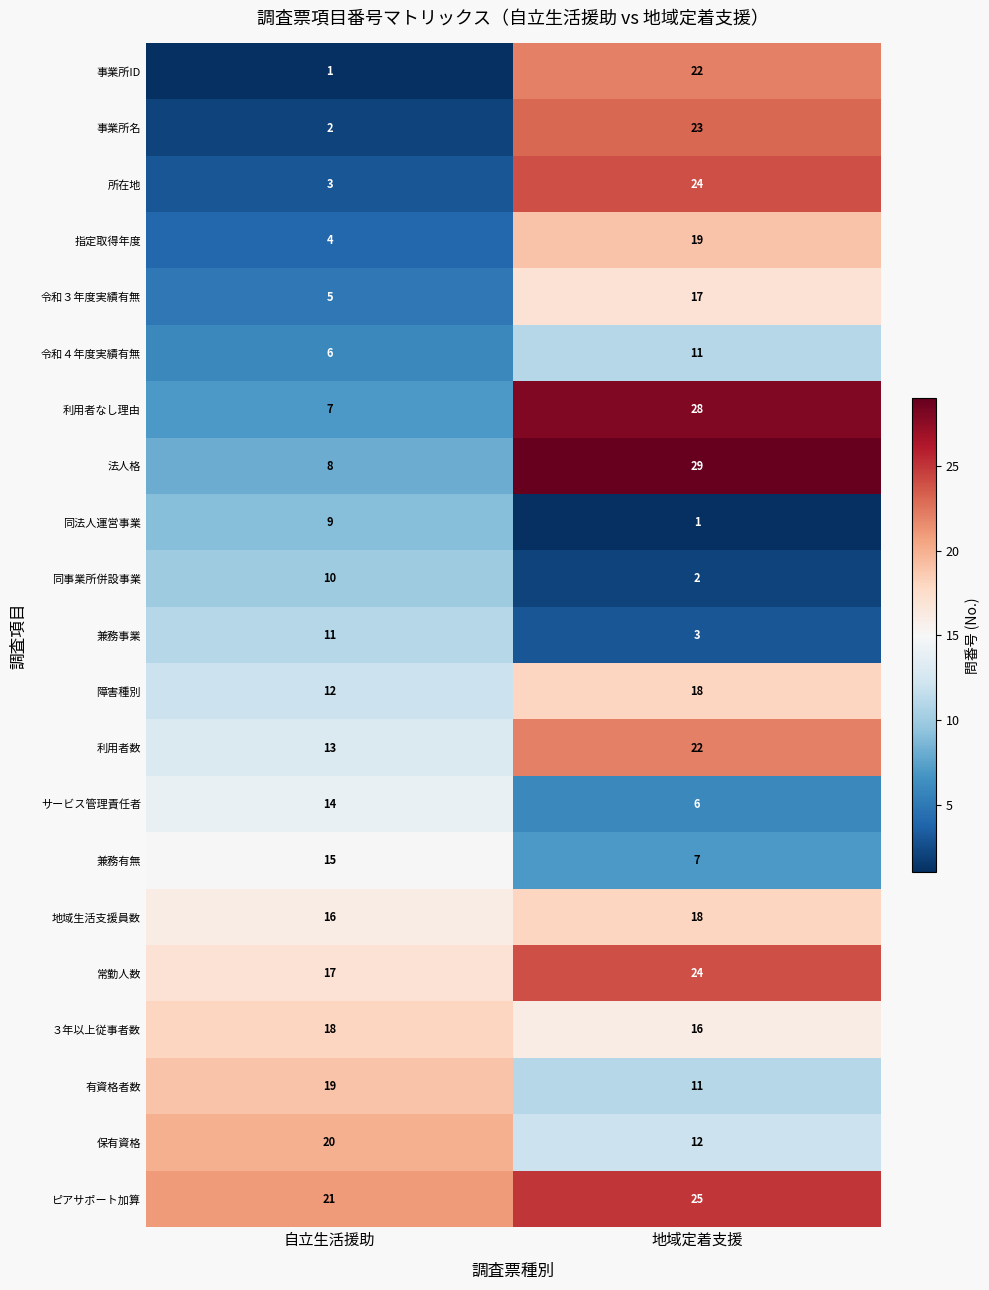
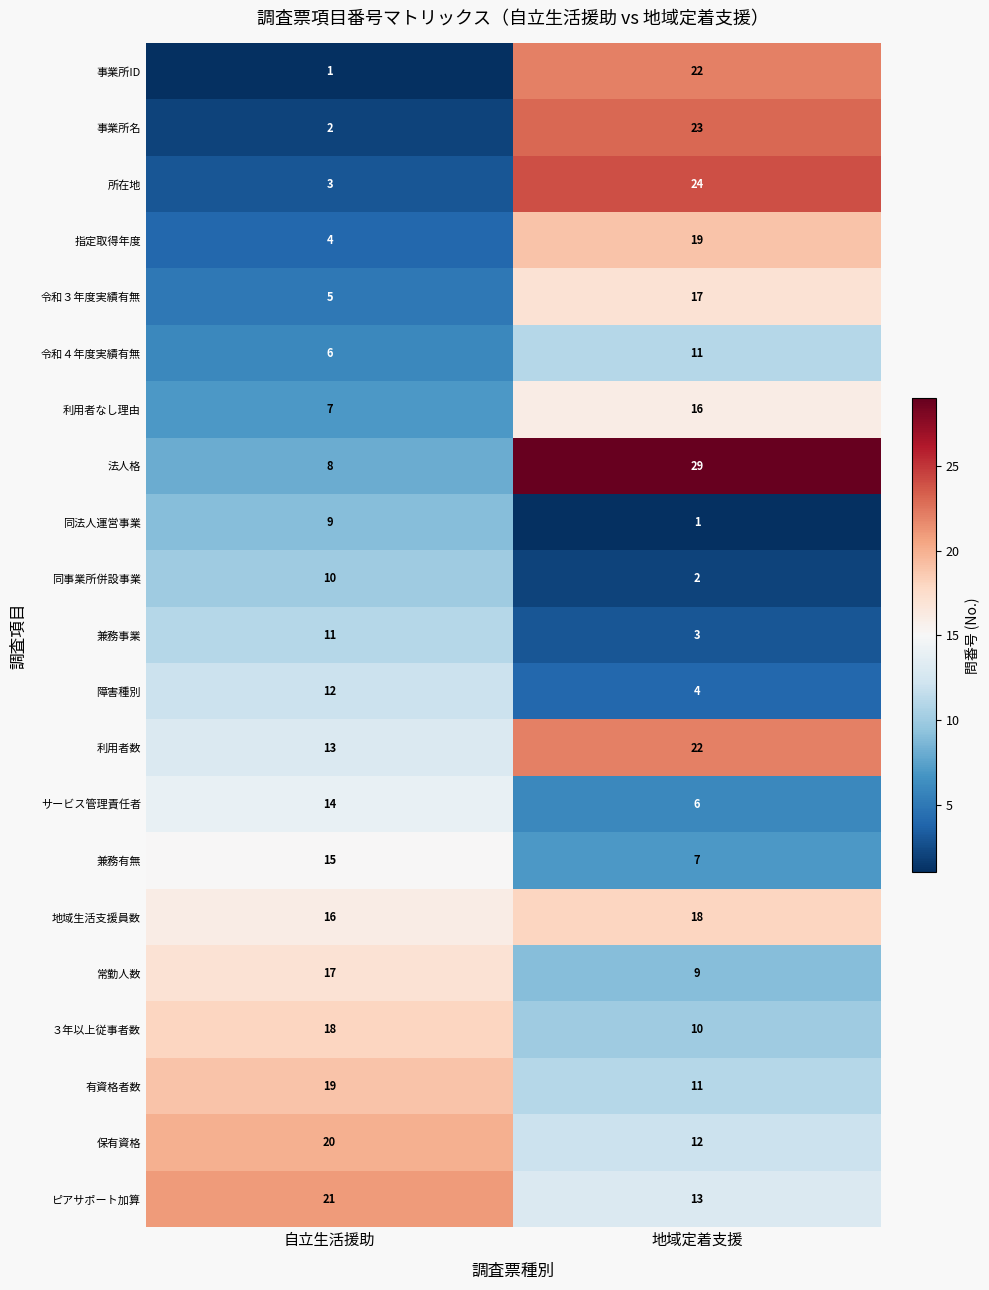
利用者なし理由, 地域定着支援: 28 -> 16
障害種別, 地域定着支援: 18 -> 4
常勤人数, 地域定着支援: 24 -> 9
３年以上従事者数, 地域定着支援: 16 -> 10
ピアサポート加算, 地域定着支援: 25 -> 13
